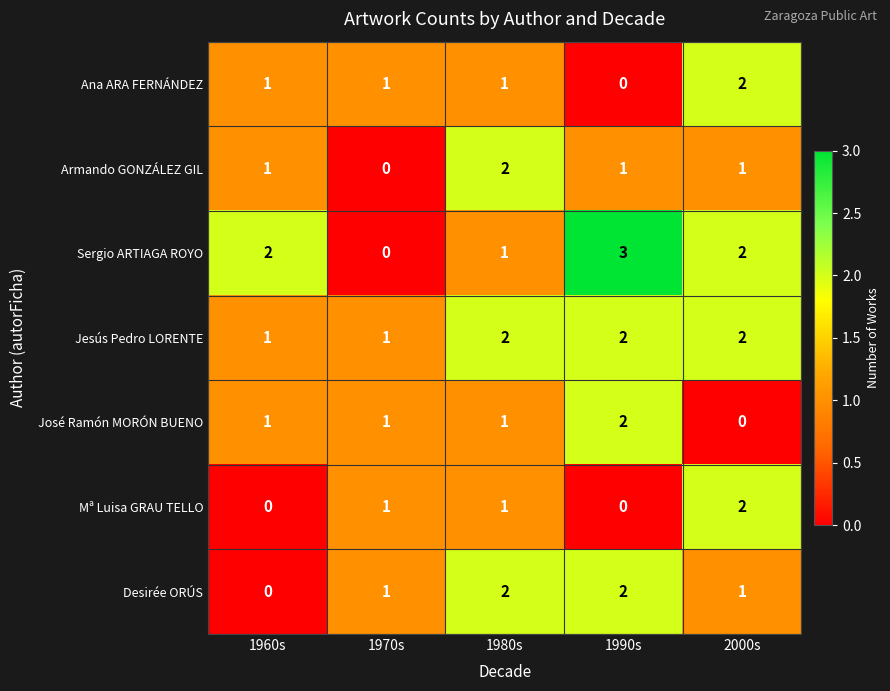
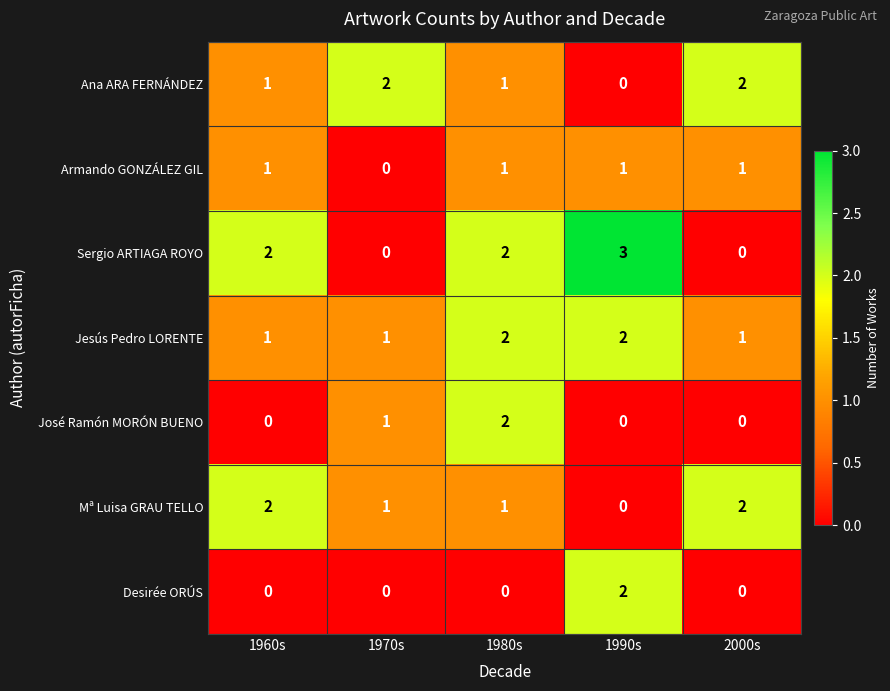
Ana ARA FERNÁNDEZ, 1970s: 1 -> 2
Armando GONZÁLEZ GIL, 1980s: 2 -> 1
Sergio ARTIAGA ROYO, 1980s: 1 -> 2
Sergio ARTIAGA ROYO, 2000s: 2 -> 0
Jesús Pedro LORENTE, 2000s: 2 -> 1
José Ramón MORÓN BUENO, 1960s: 1 -> 0
José Ramón MORÓN BUENO, 1980s: 1 -> 2
José Ramón MORÓN BUENO, 1990s: 2 -> 0
Mª Luisa GRAU TELLO, 1960s: 0 -> 2
Desirée ORÚS, 1970s: 1 -> 0
Desirée ORÚS, 1980s: 2 -> 0
Desirée ORÚS, 2000s: 1 -> 0
